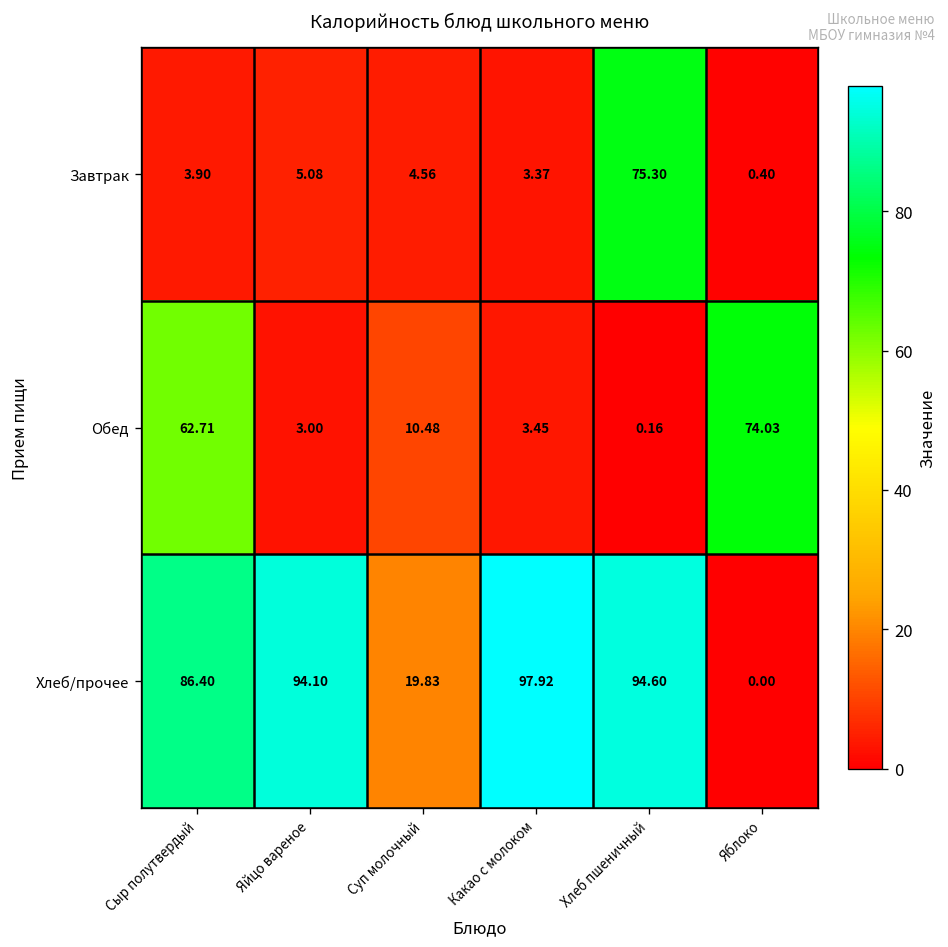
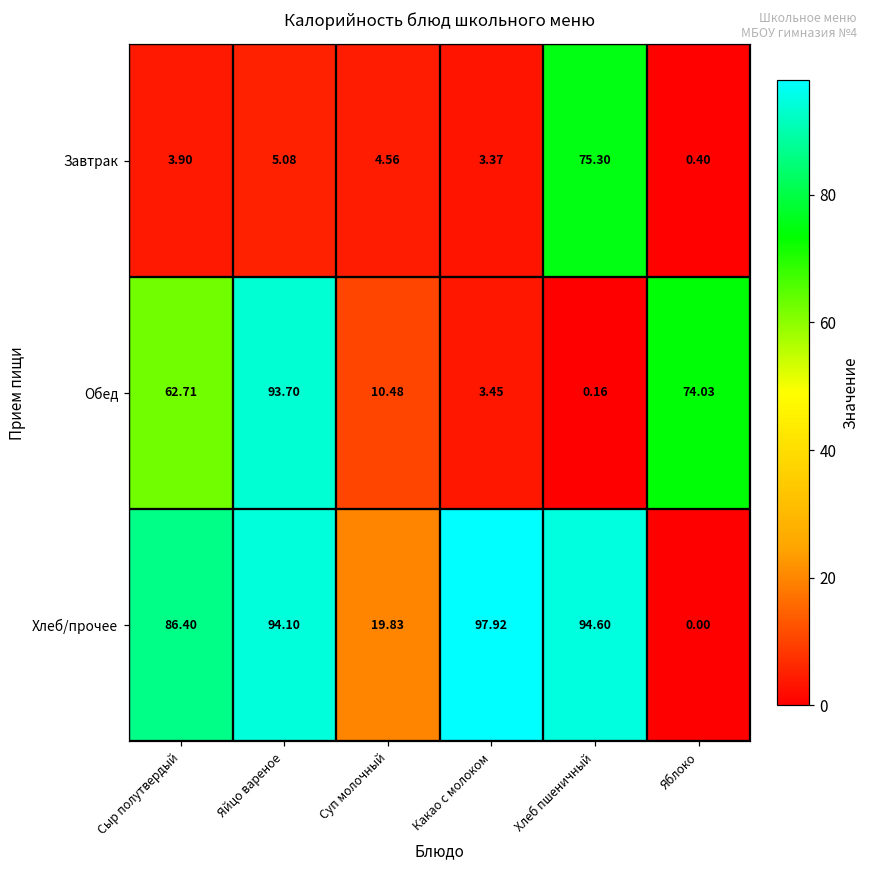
Обед, Яйцо вареное: 3.00 -> 93.70
